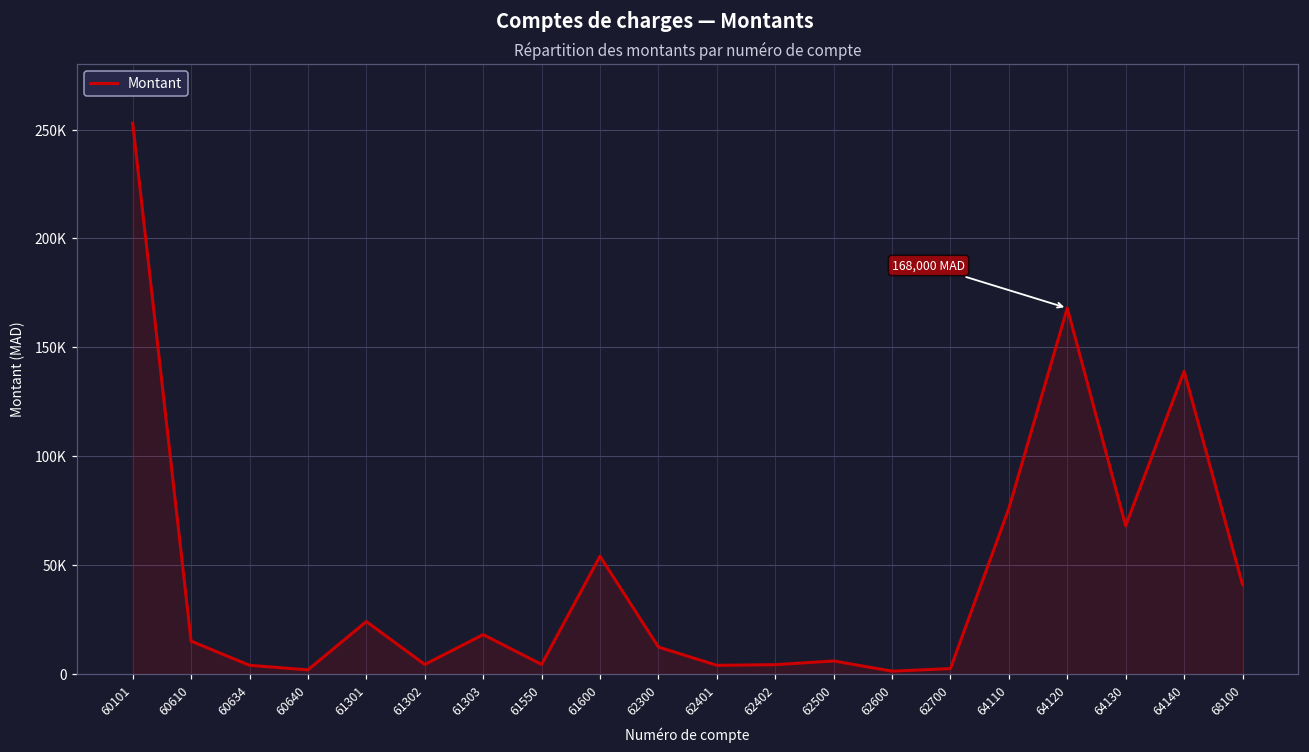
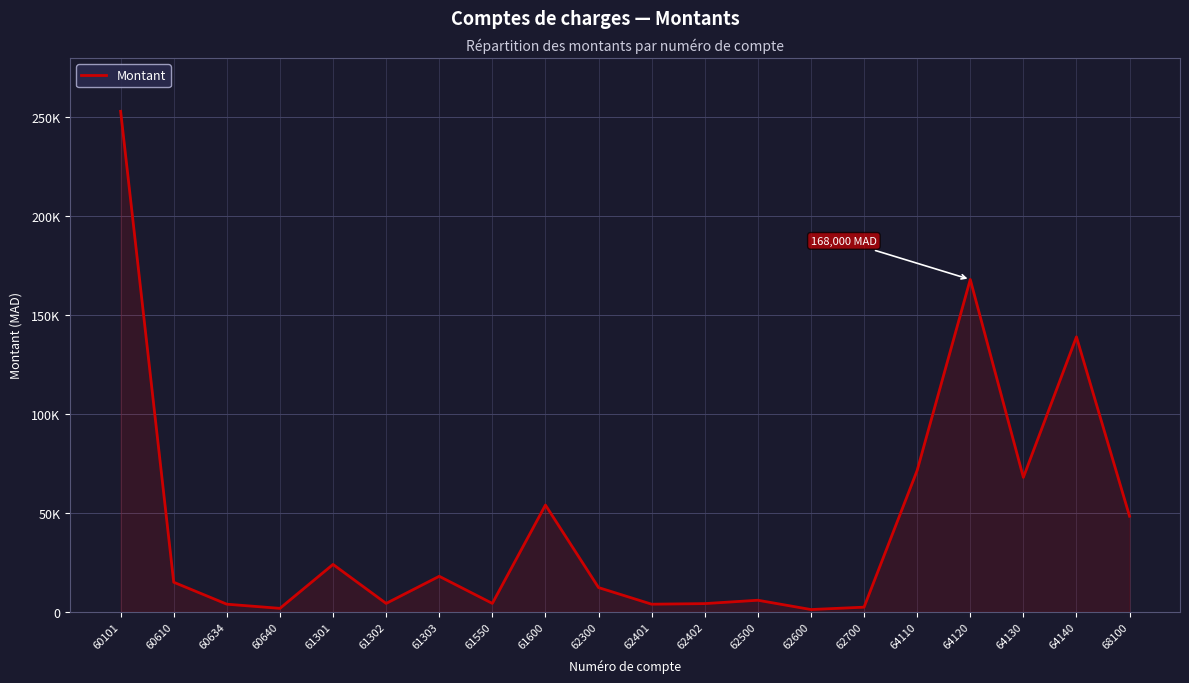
64110: 76000 -> 71000
68100: 41000 -> 48000
